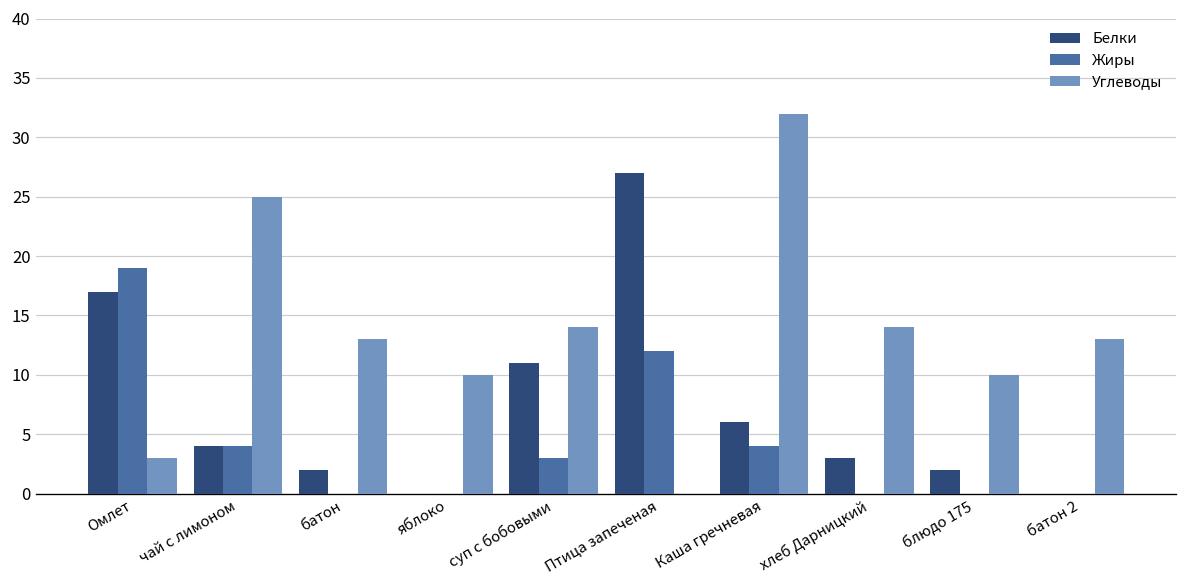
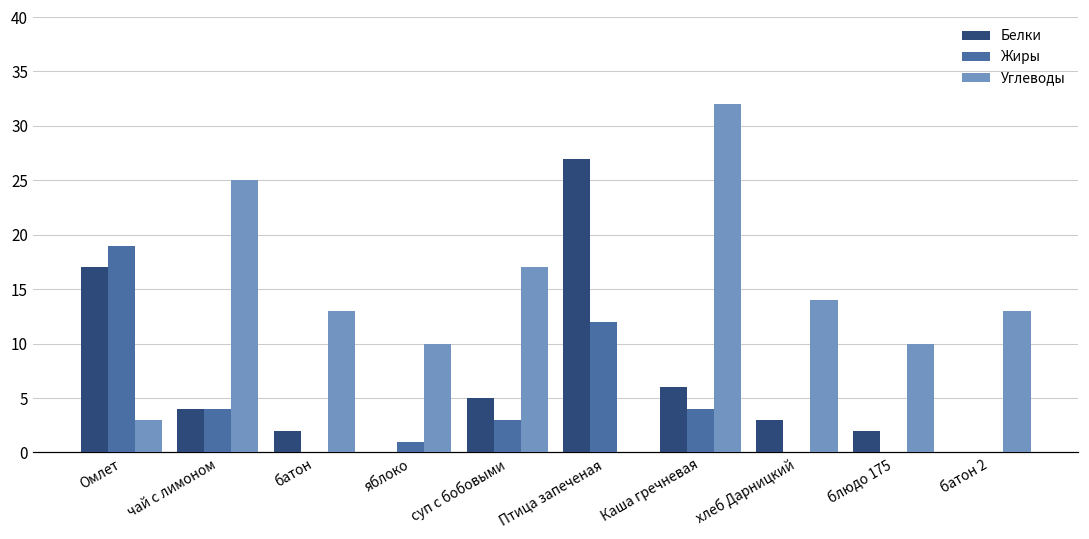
Жиры, яблоко: 0 -> 1
Белки, суп с бобовыми: 11 -> 5
Углеводы, суп с бобовыми: 14 -> 17
